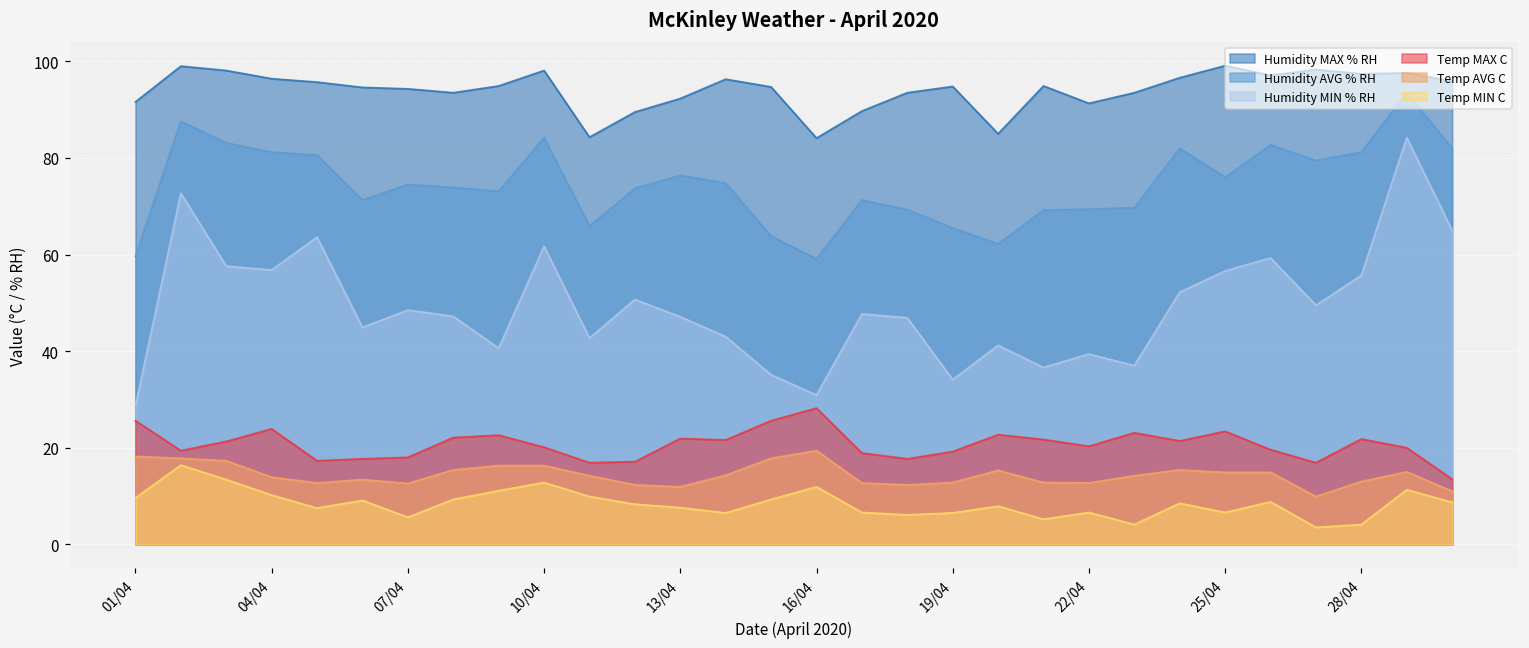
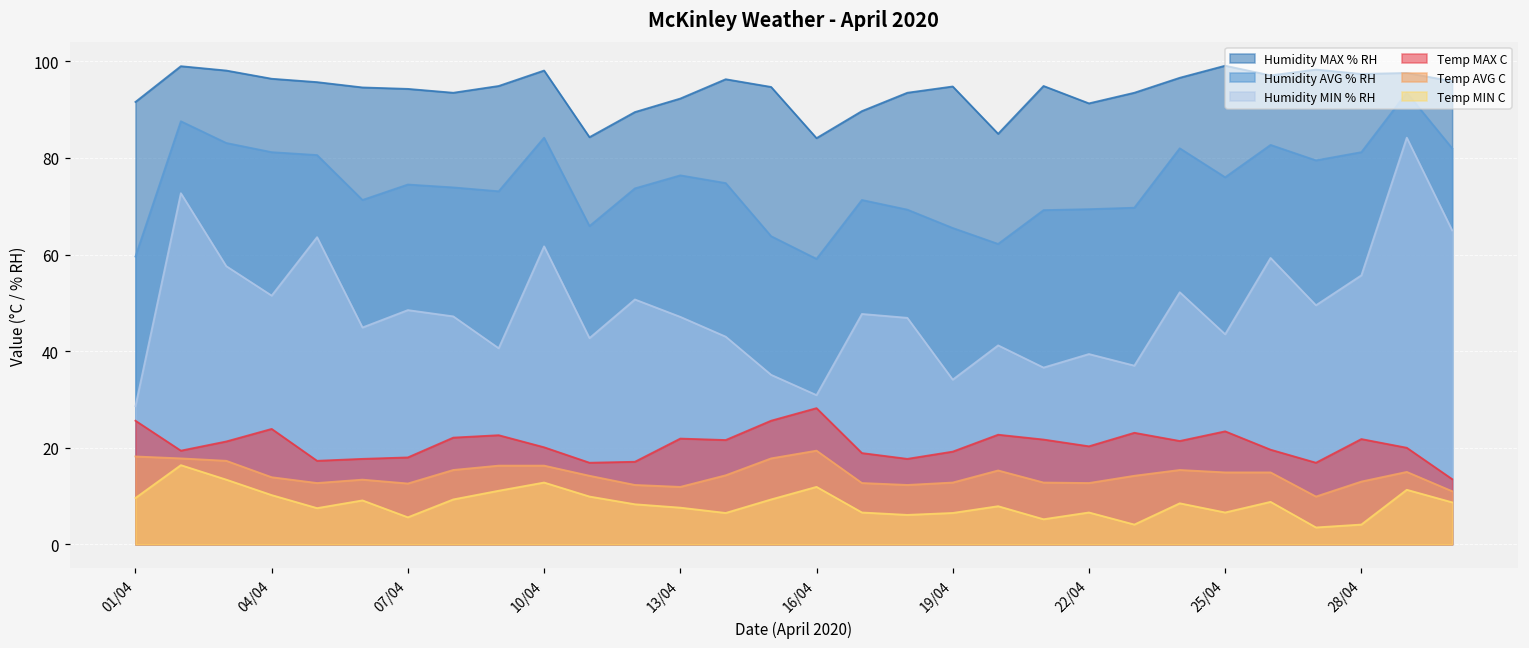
Humidity MIN % RH, 04/04: 57 -> 52
Humidity MIN % RH, 25/04: 57 -> 44
